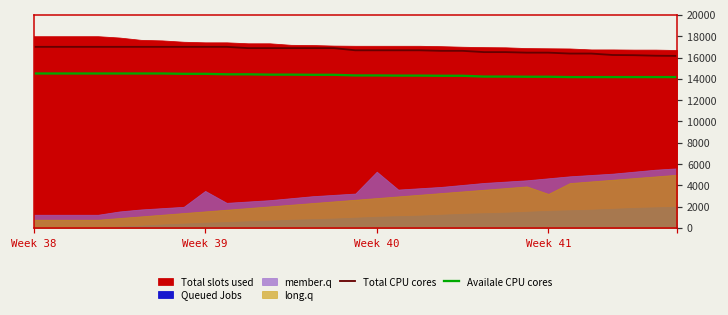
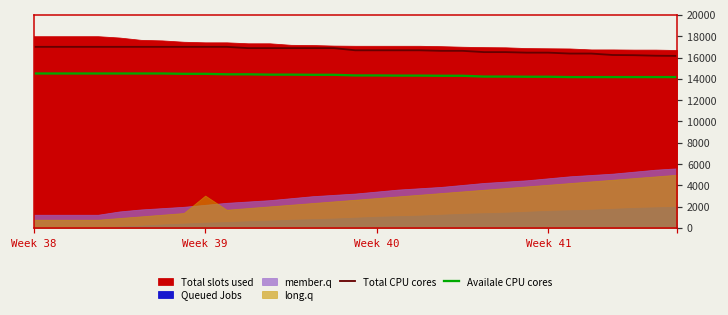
member.q, Week 39: 3000 -> 2000
long.q, Week 39: 2000 -> 3000
member.q, Week 40: 5000 -> 3000
long.q, Week 41: 3000 -> 4000
